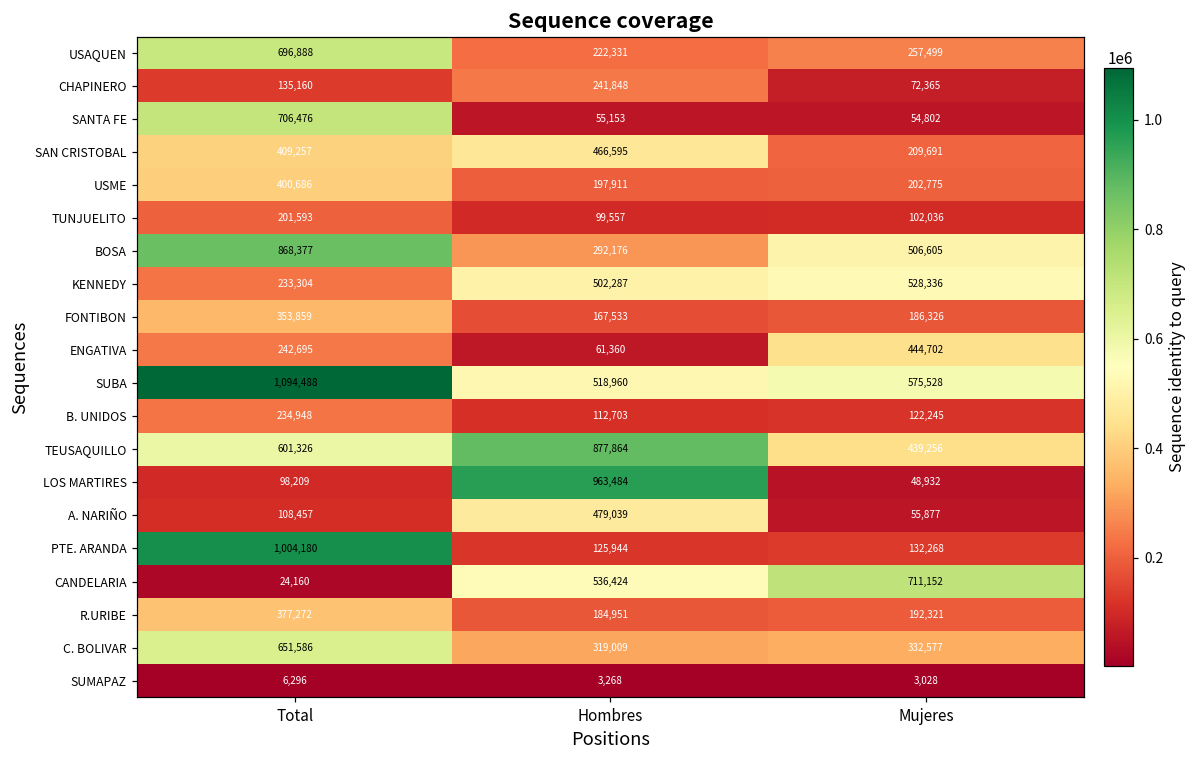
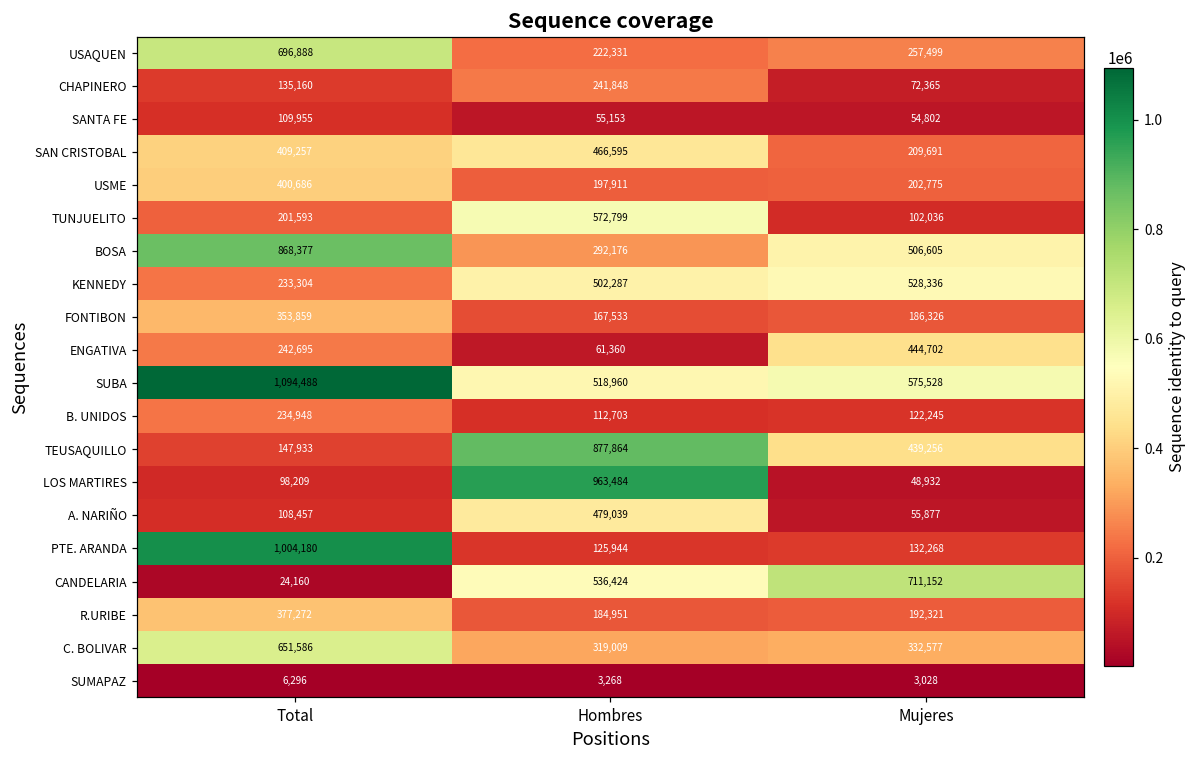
SANTA FE, Total: 706,476 -> 109,955
TUNJUELITO, Hombres: 99,557 -> 572,799
TEUSAQUILLO, Total: 601,326 -> 147,933
